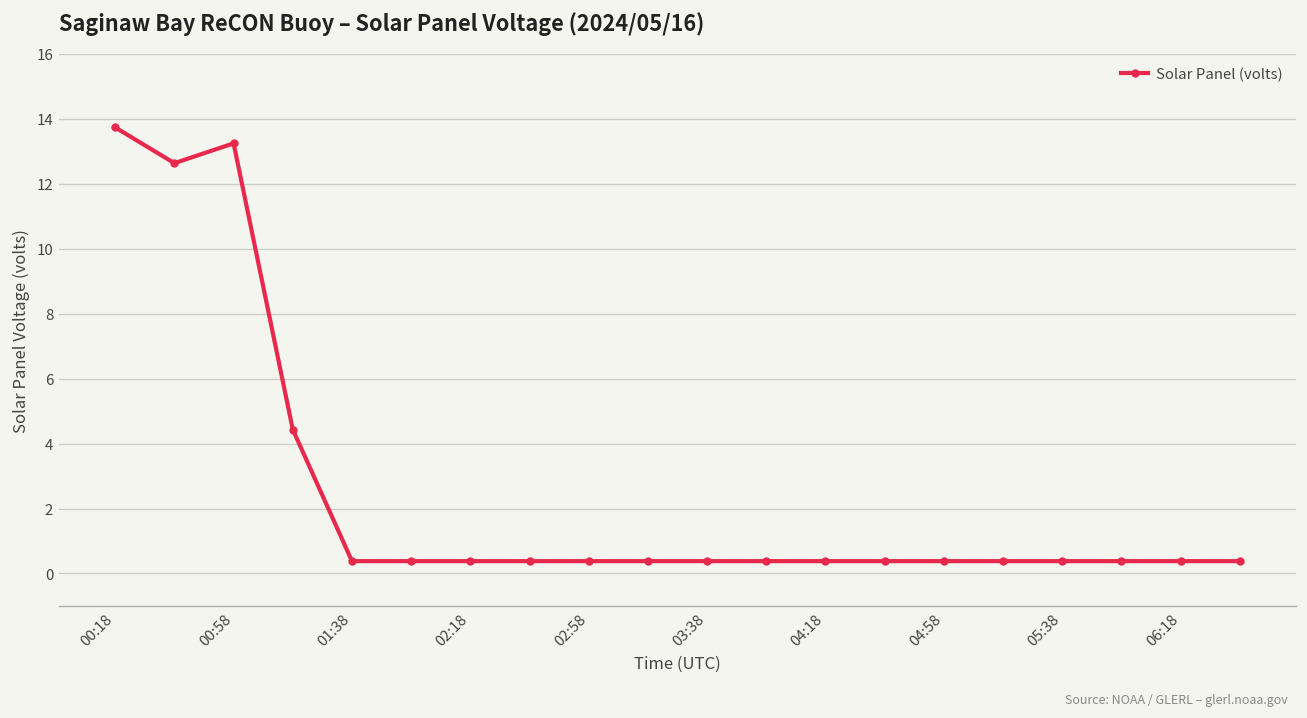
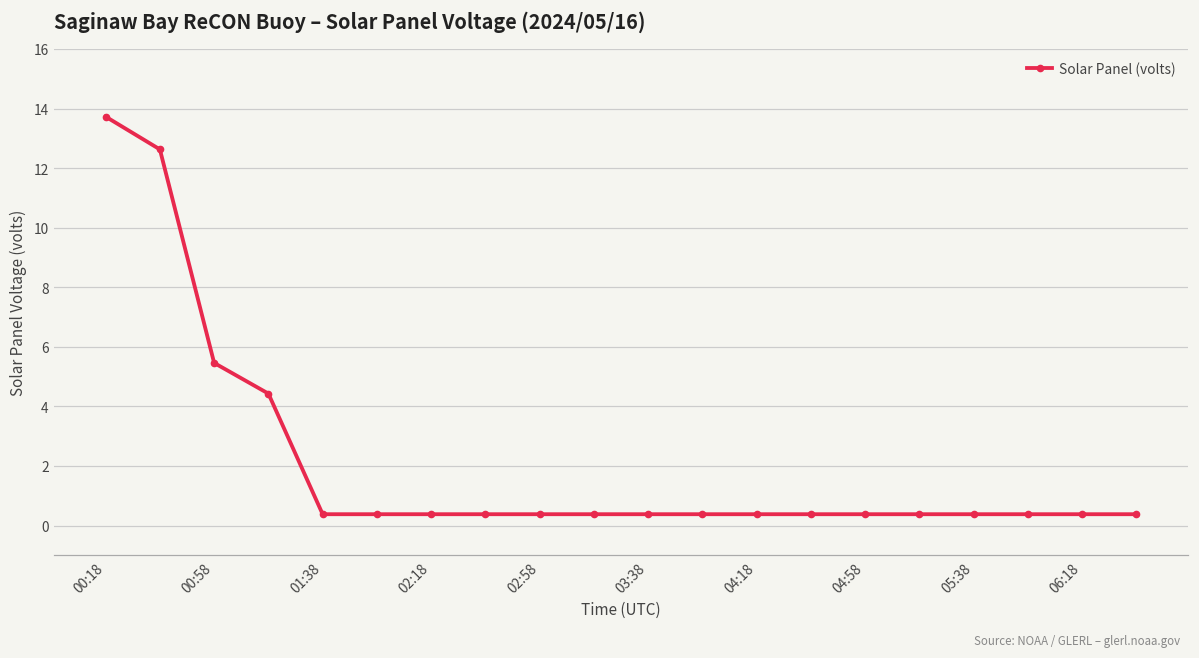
00:58: 13.2 -> 5.5
